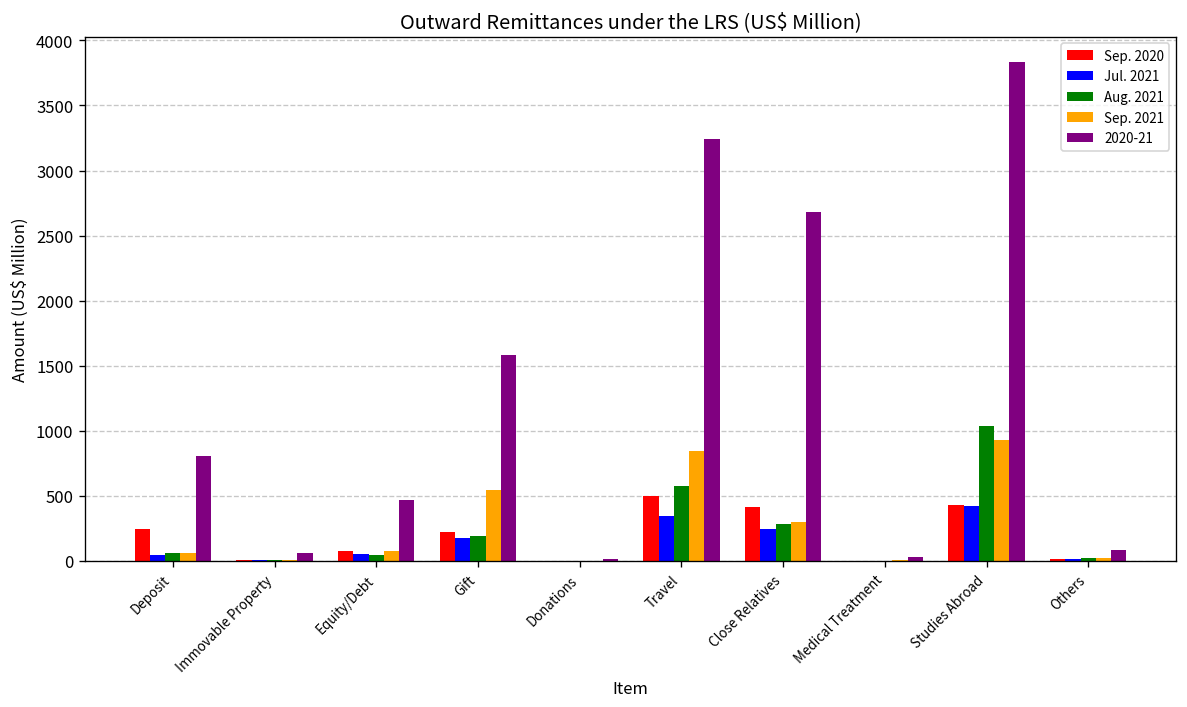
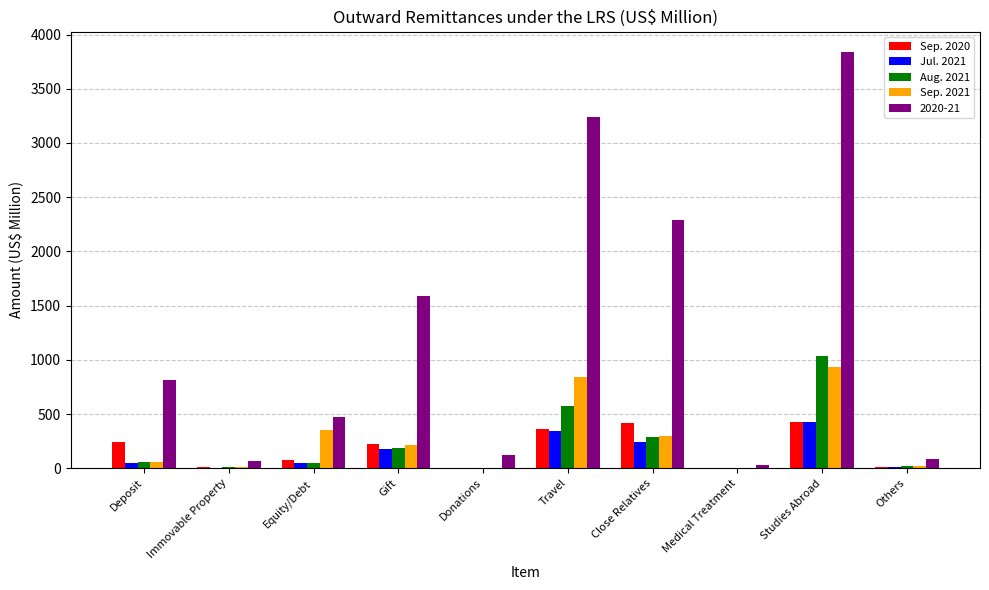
Sep. 2021, Equity/Debt: 70 -> 350
Sep. 2021, Gift: 540 -> 210
2020-21, Donations: 10 -> 120
Sep. 2020, Travel: 500 -> 360
2020-21, Close Relatives: 2680 -> 2290
